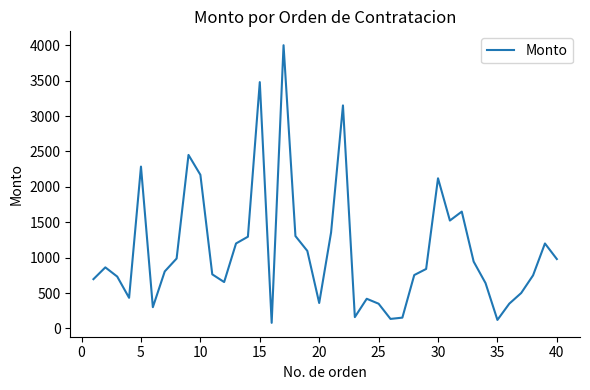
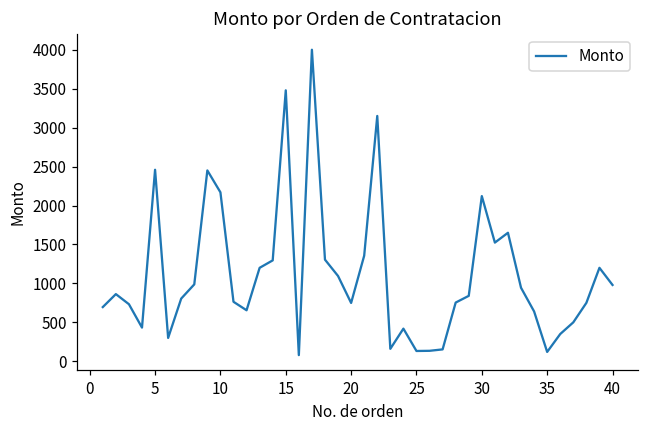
5: 2300 -> 2500
20: 400 -> 700
25: 300 -> 100
